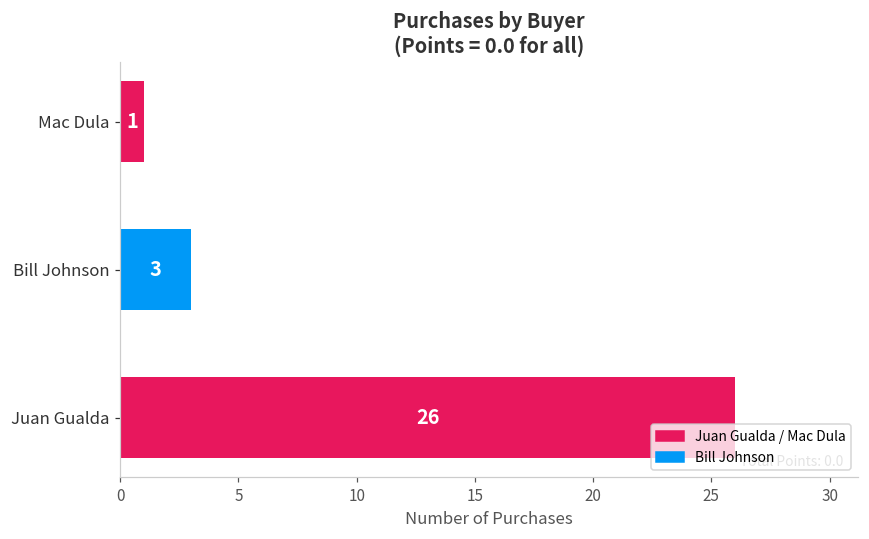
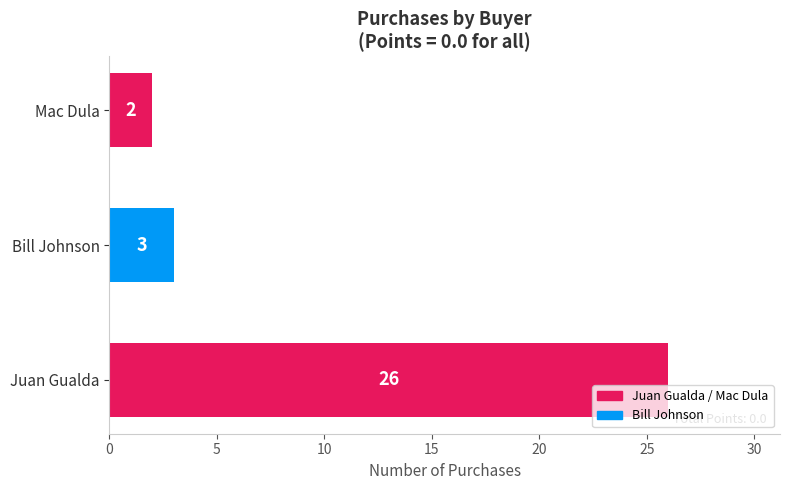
Mac Dula: 1 -> 2
